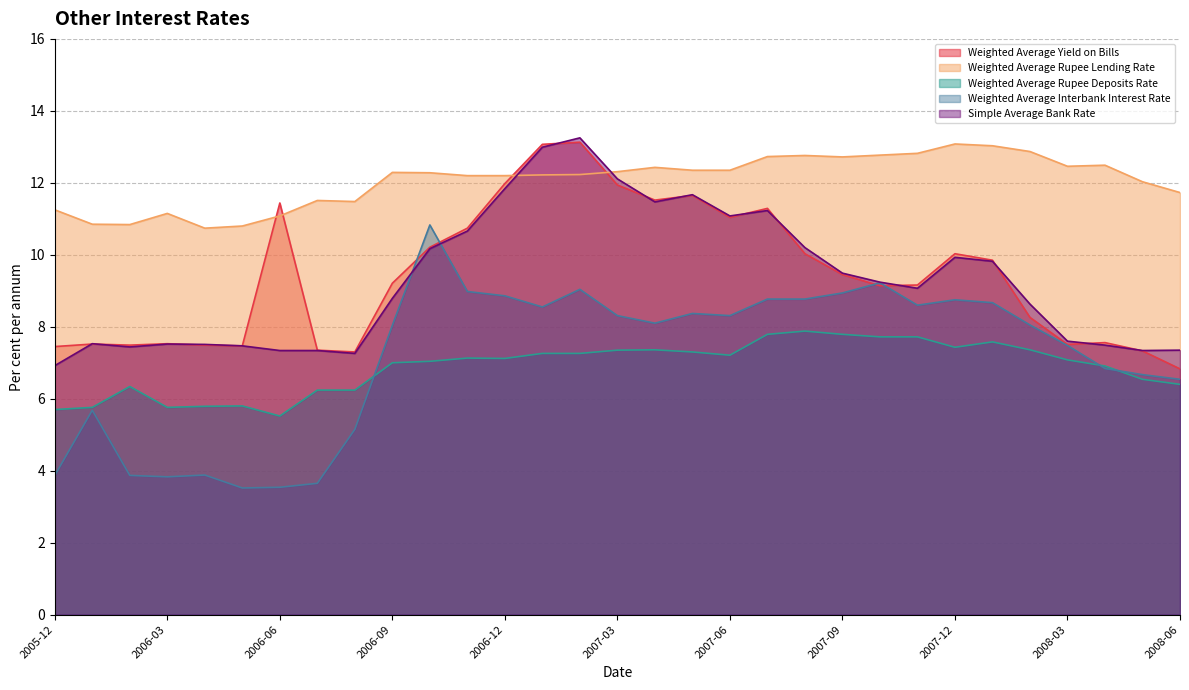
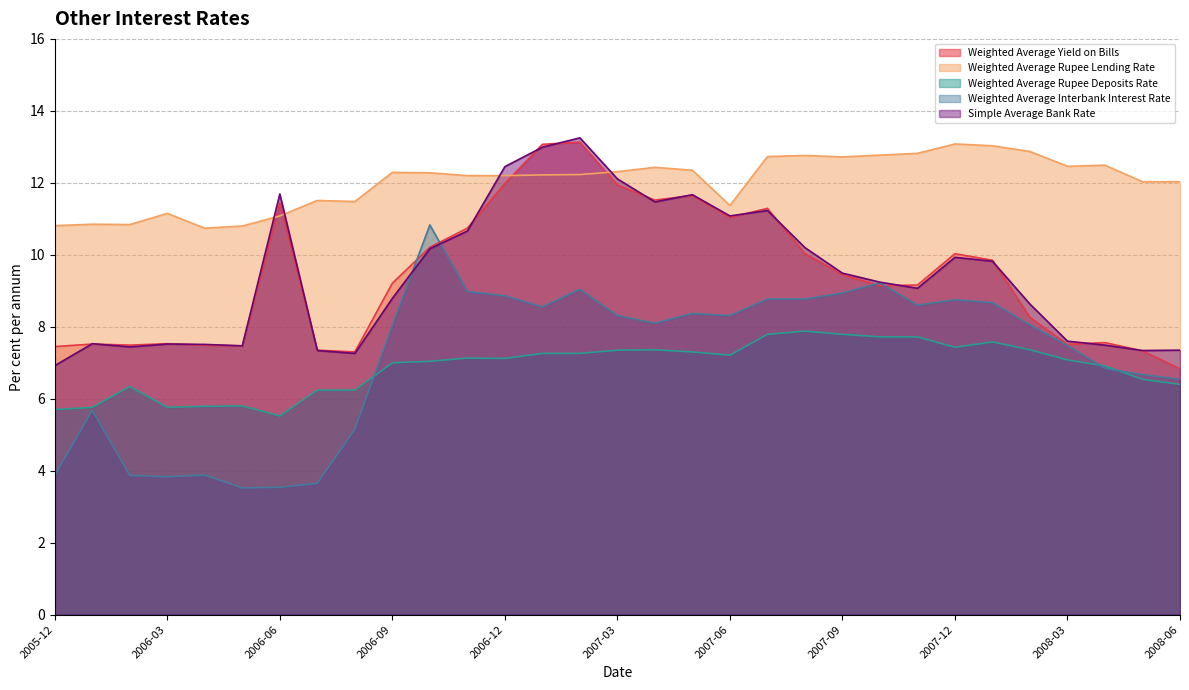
Weighted Average Rupee Lending Rate, 2005-12: 11.3 -> 10.8
Simple Average Bank Rate, 2006-06: 7.3 -> 11.7
Simple Average Bank Rate, 2006-12: 11.8 -> 12.5
Weighted Average Rupee Lending Rate, 2007-06: 12.4 -> 11.4
Weighted Average Rupee Lending Rate, 2008-06: 11.7 -> 12.0
